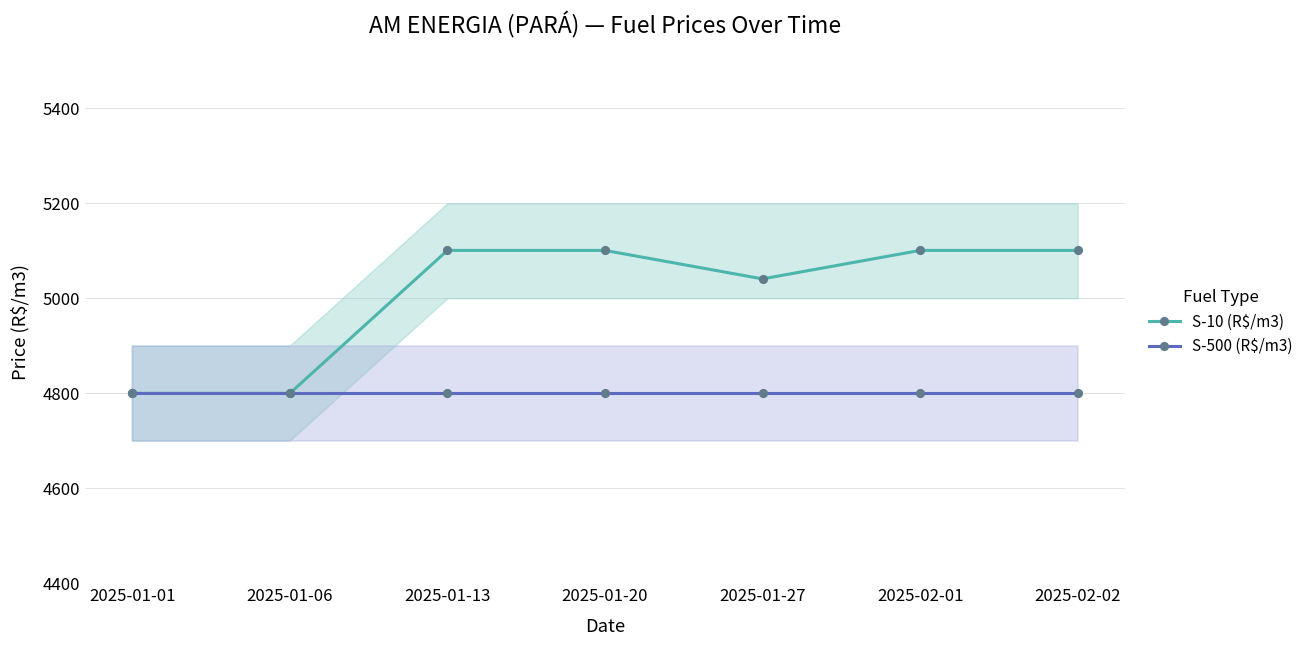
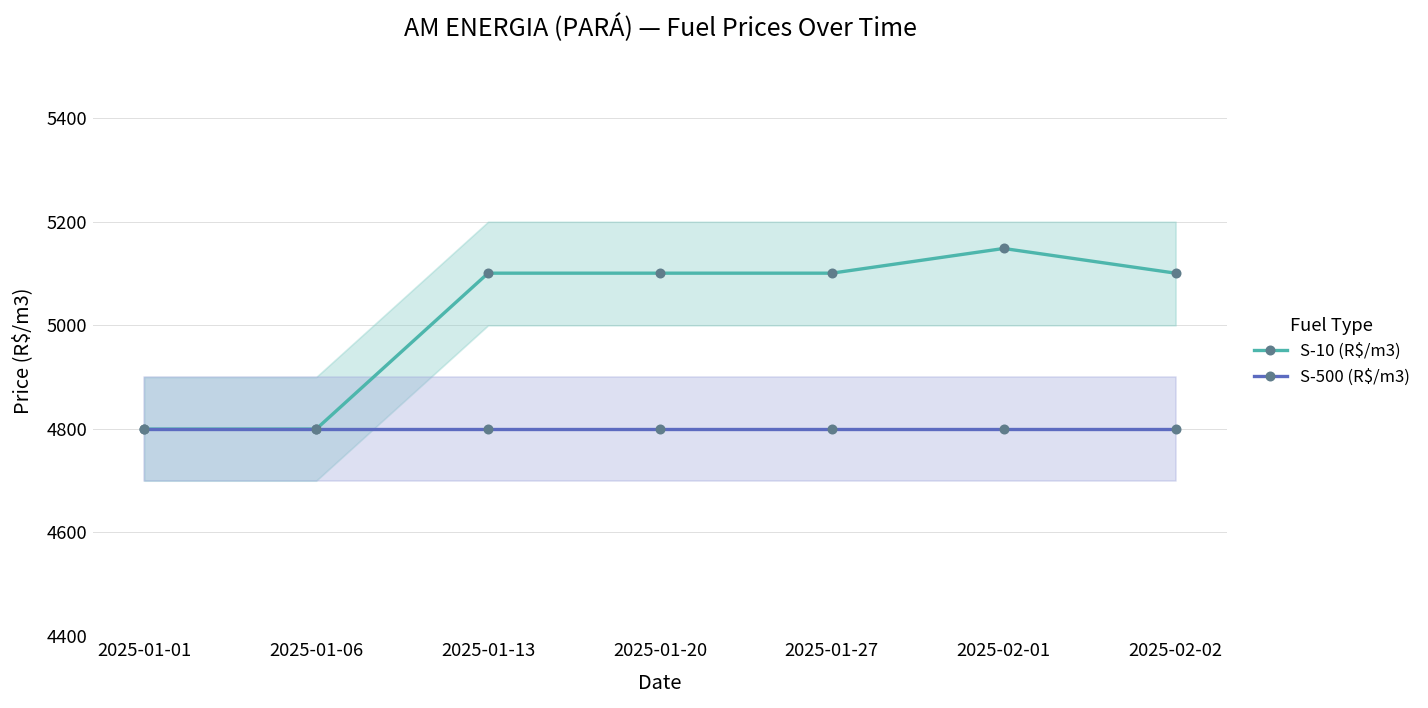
S-10 (R$/m3), 2025-01-27: 5040 -> 5100
S-10 (R$/m3), 2025-02-01: 5100 -> 5150
